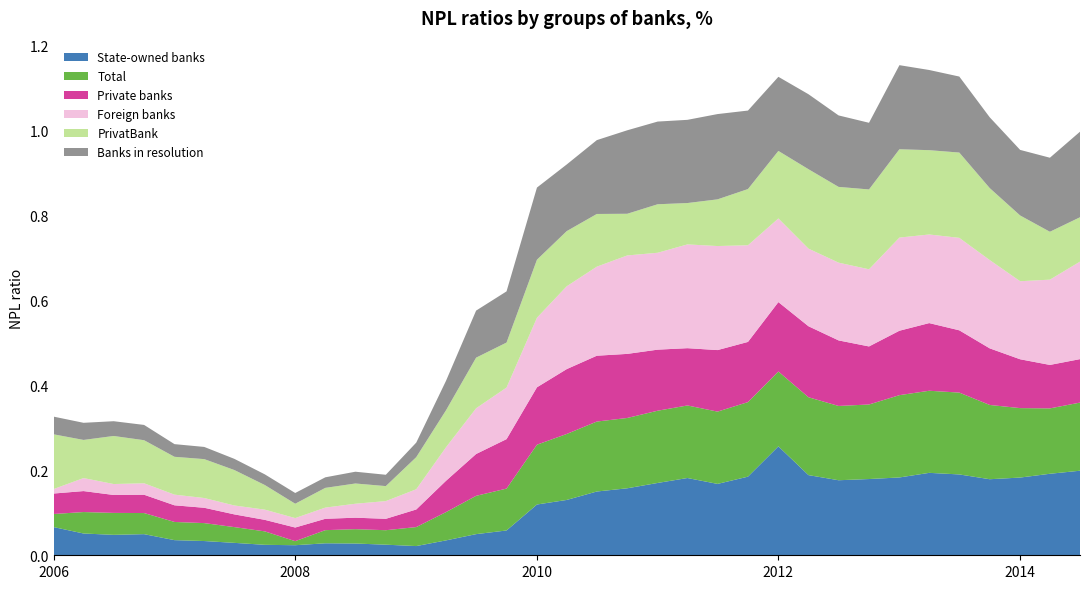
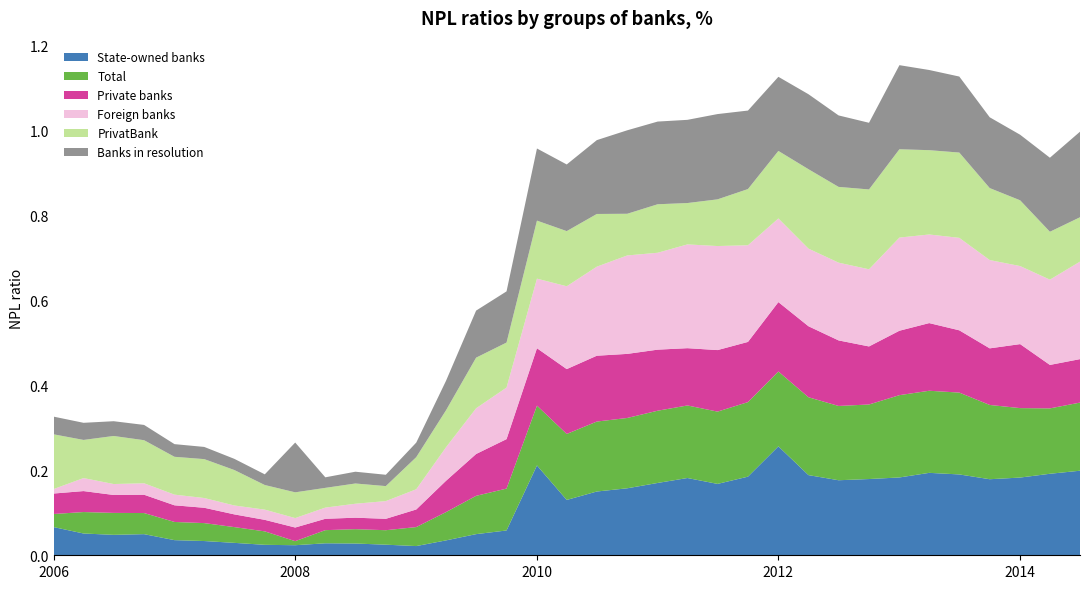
PrivatBank, 2008: 0.03 -> 0.06
Banks in resolution, 2008: 0.03 -> 0.12
State-owned banks, 2010: 0.12 -> 0.21
Private banks, 2014: 0.12 -> 0.15
